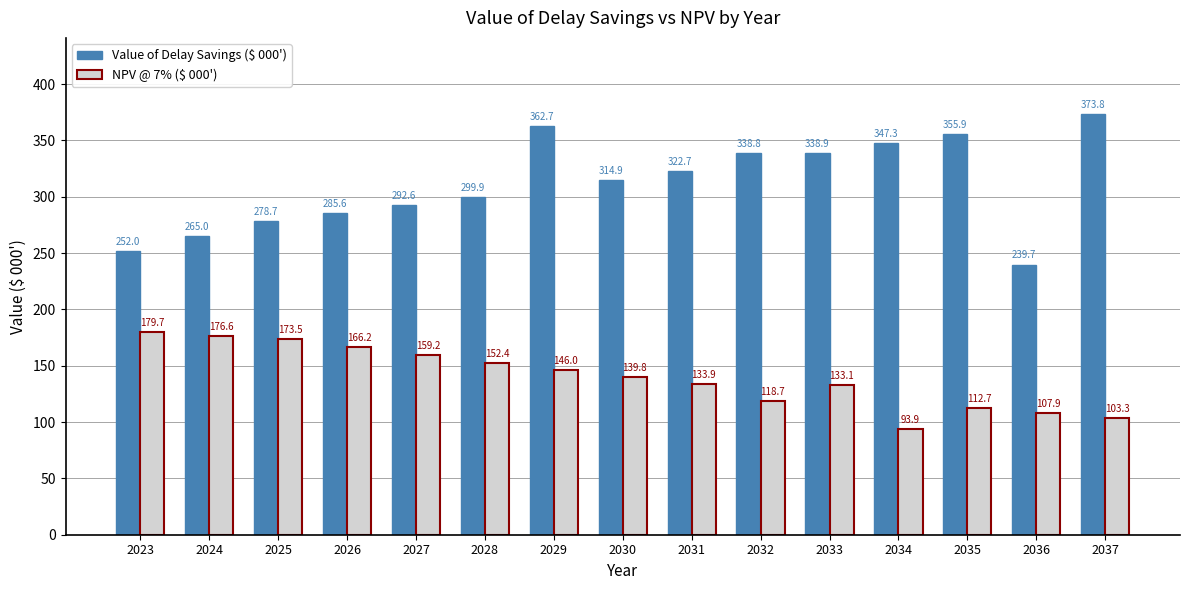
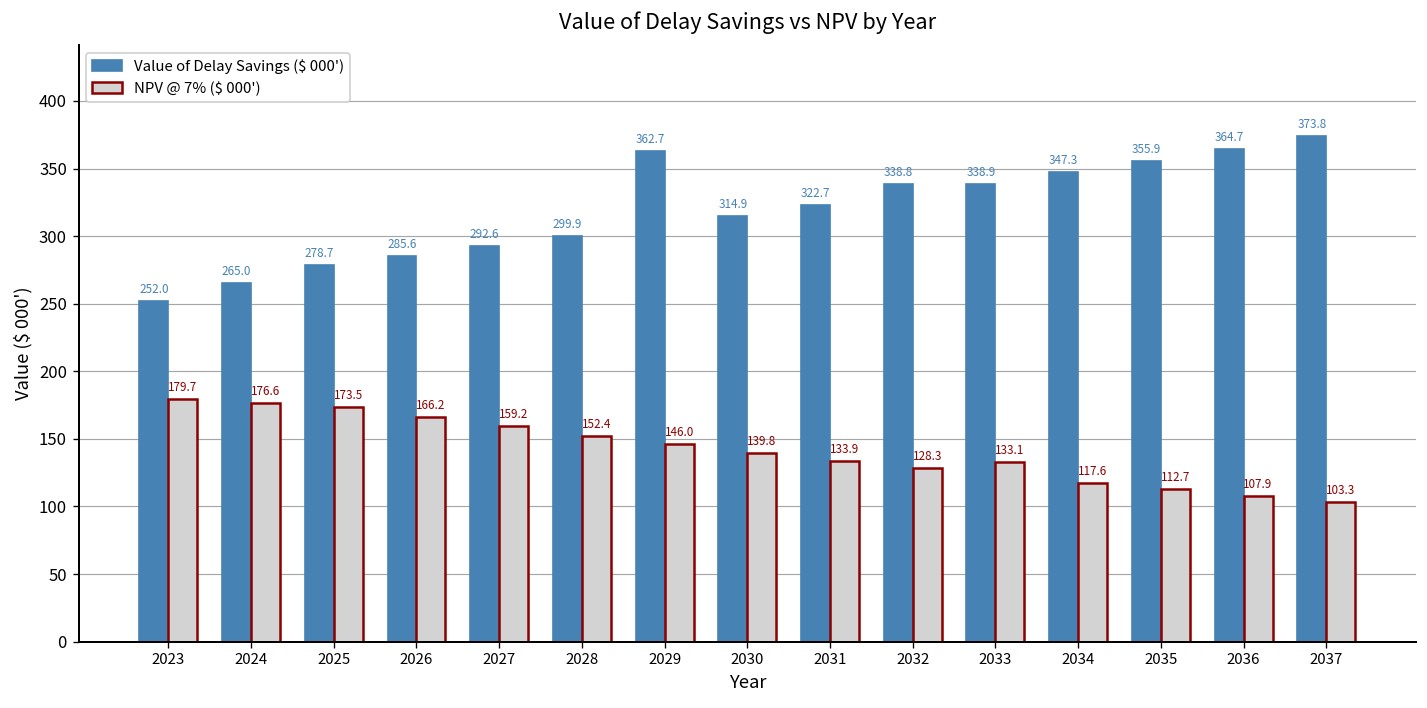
NPV @ 7% ($ 000'), 2032: 118.7 -> 128.3
NPV @ 7% ($ 000'), 2034: 93.9 -> 117.6
Value of Delay Savings ($ 000'), 2036: 239.7 -> 364.7
